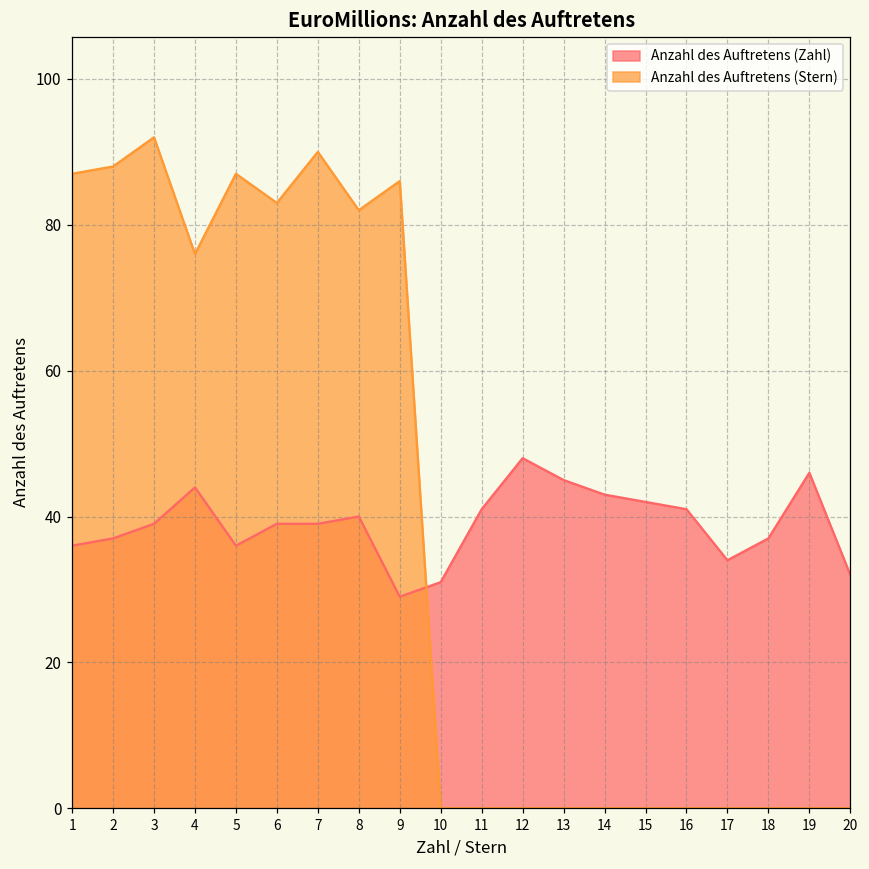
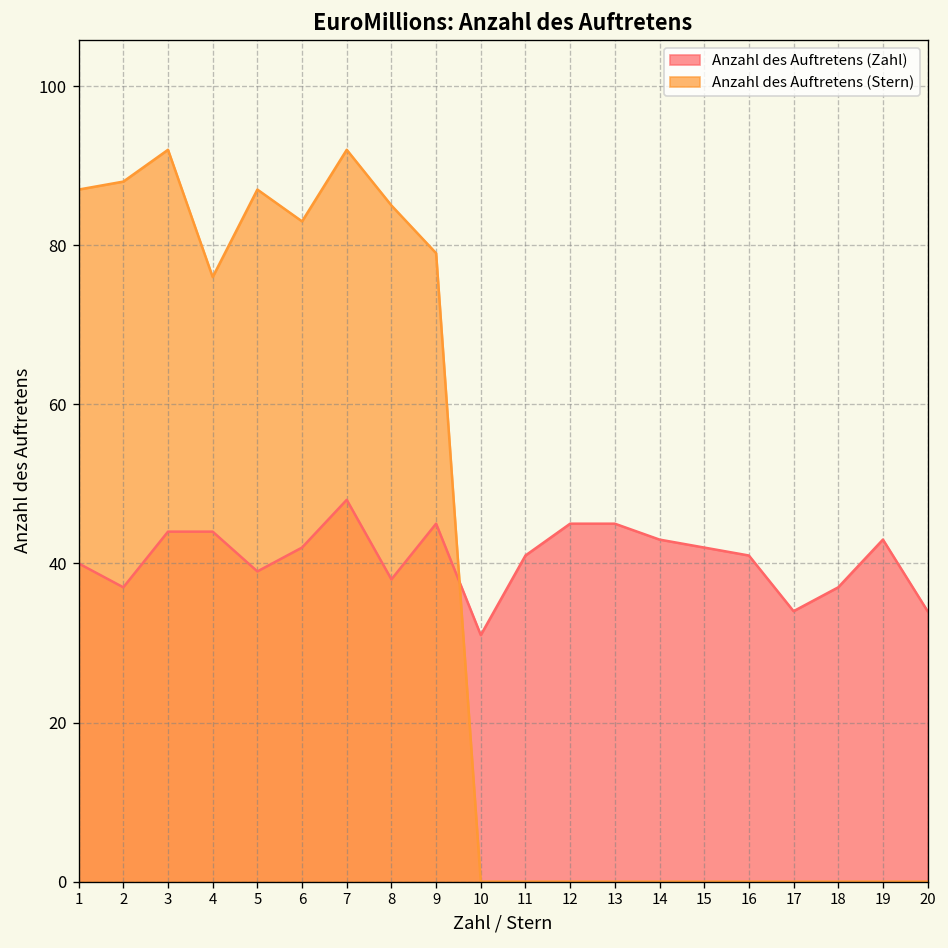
Anzahl des Auftretens (Zahl), 1: 36 -> 40
Anzahl des Auftretens (Zahl), 3: 39 -> 44
Anzahl des Auftretens (Zahl), 5: 36 -> 39
Anzahl des Auftretens (Zahl), 6: 39 -> 42
Anzahl des Auftretens (Zahl), 7: 39 -> 48
Anzahl des Auftretens (Stern), 7: 90 -> 92
Anzahl des Auftretens (Zahl), 8: 40 -> 38
Anzahl des Auftretens (Stern), 8: 82 -> 85
Anzahl des Auftretens (Zahl), 9: 29 -> 45
Anzahl des Auftretens (Stern), 9: 86 -> 79
Anzahl des Auftretens (Zahl), 12: 48 -> 45
Anzahl des Auftretens (Zahl), 19: 46 -> 43
Anzahl des Auftretens (Zahl), 20: 32 -> 34
